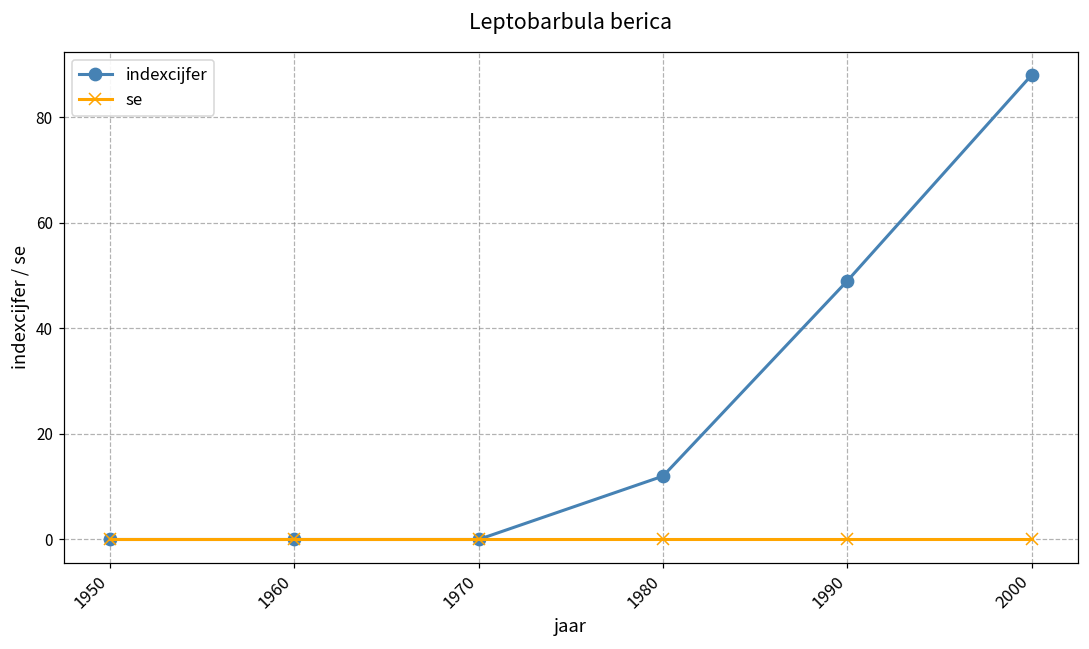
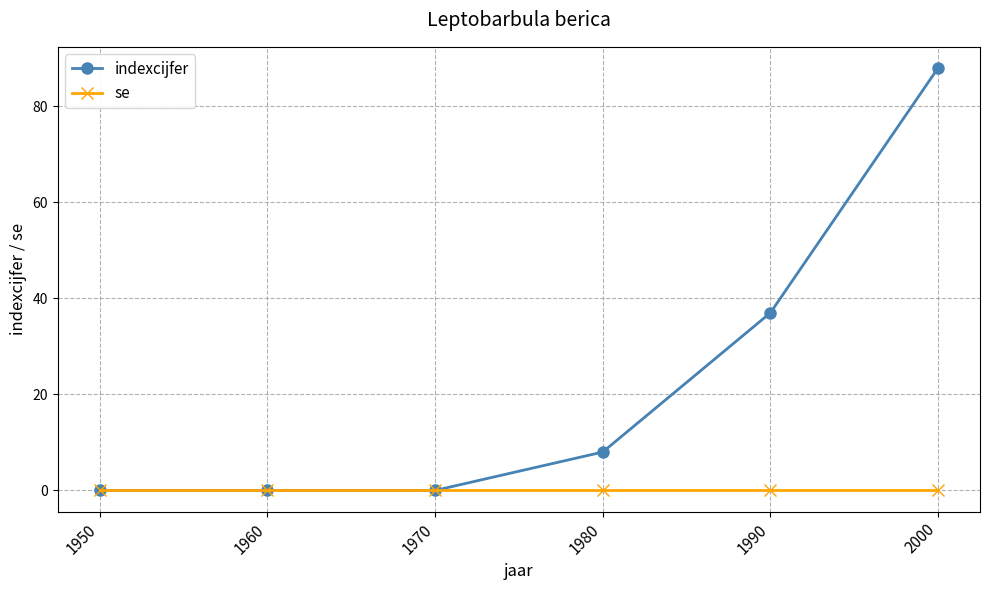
indexcijfer, 1980: 12 -> 8
indexcijfer, 1990: 49 -> 37
